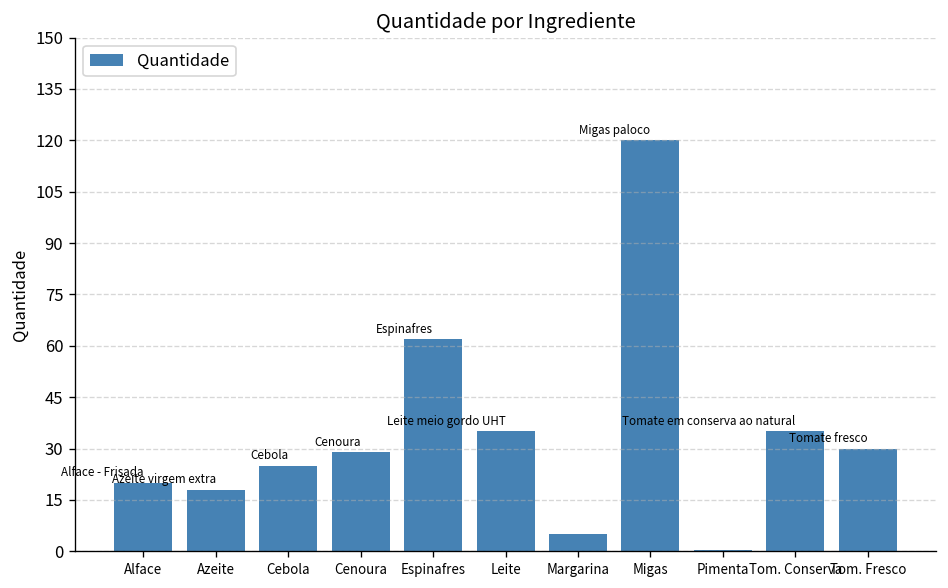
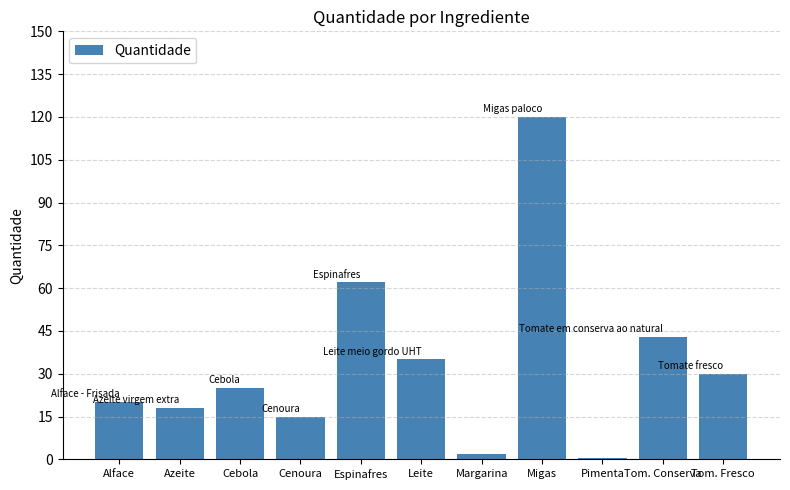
Cenoura: 29 -> 15
Margarina: 5 -> 2
Tom. Conserva: 35 -> 43
